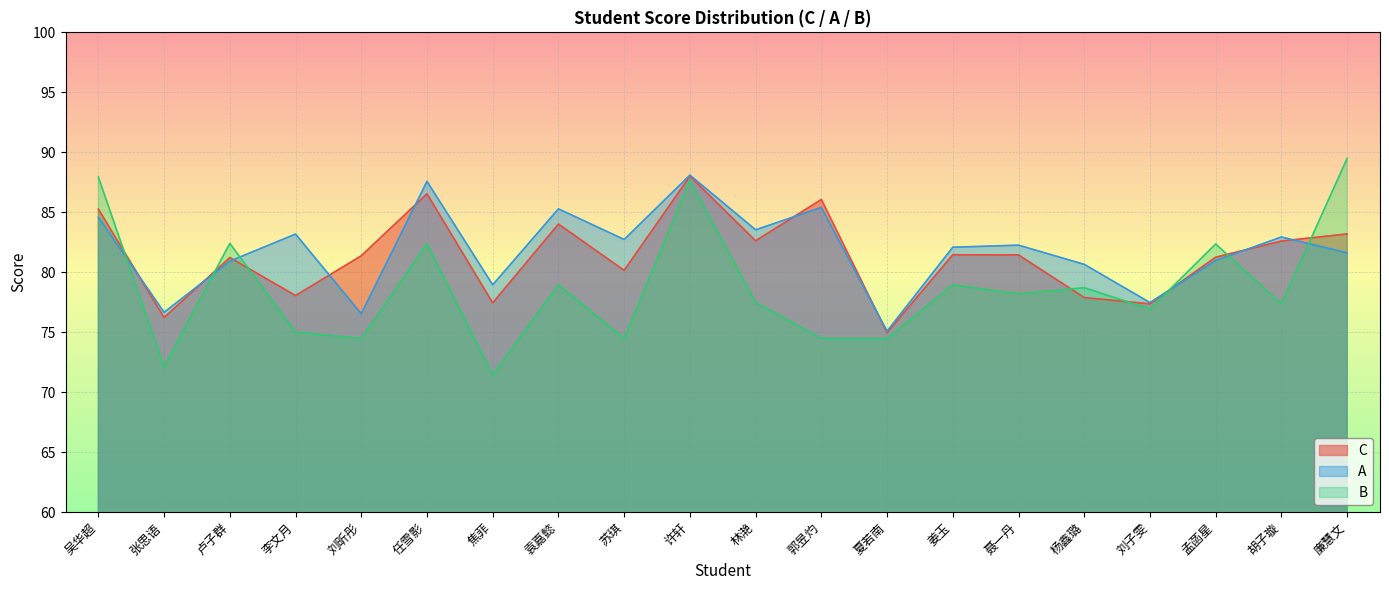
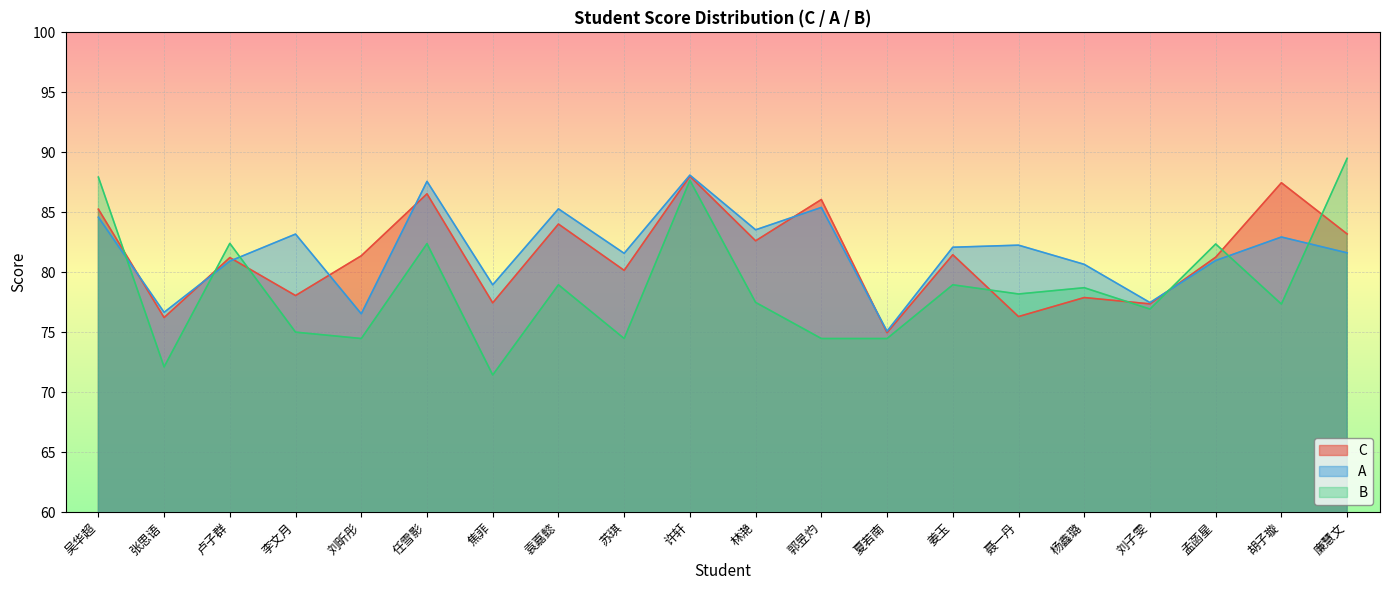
A, 苏琪: 82.7 -> 81.6
C, 聂一丹: 81.4 -> 76.3
C, 胡子璇: 82.6 -> 87.5
